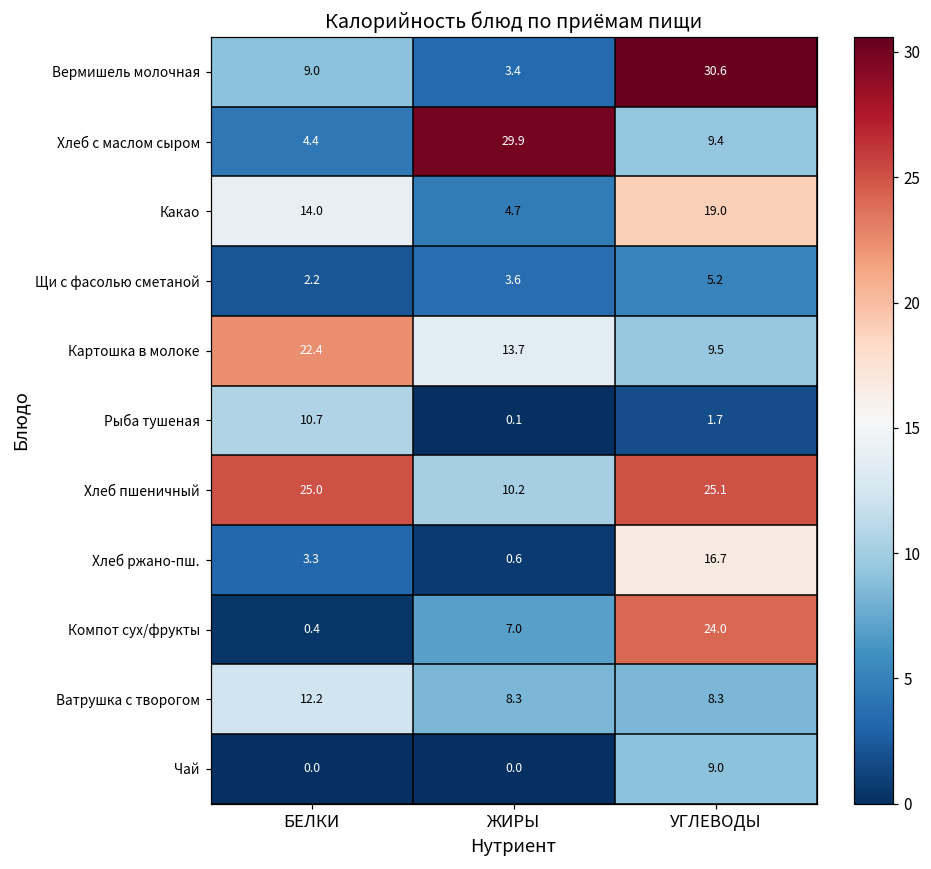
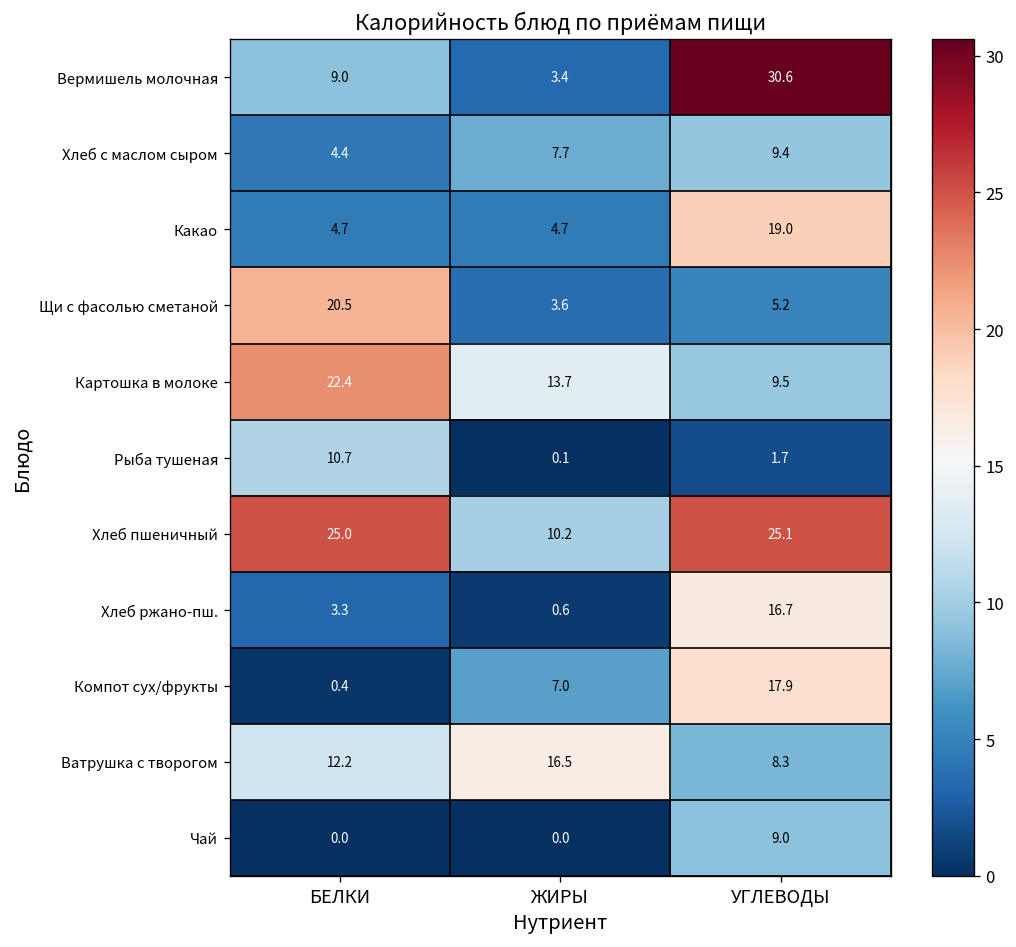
Хлеб с маслом сыром, ЖИРЫ: 29.9 -> 7.7
Какао, БЕЛКИ: 14.0 -> 4.7
Щи с фасолью сметаной, БЕЛКИ: 2.2 -> 20.5
Компот сух/фрукты, УГЛЕВОДЫ: 24.0 -> 17.9
Ватрушка с творогом, ЖИРЫ: 8.3 -> 16.5
